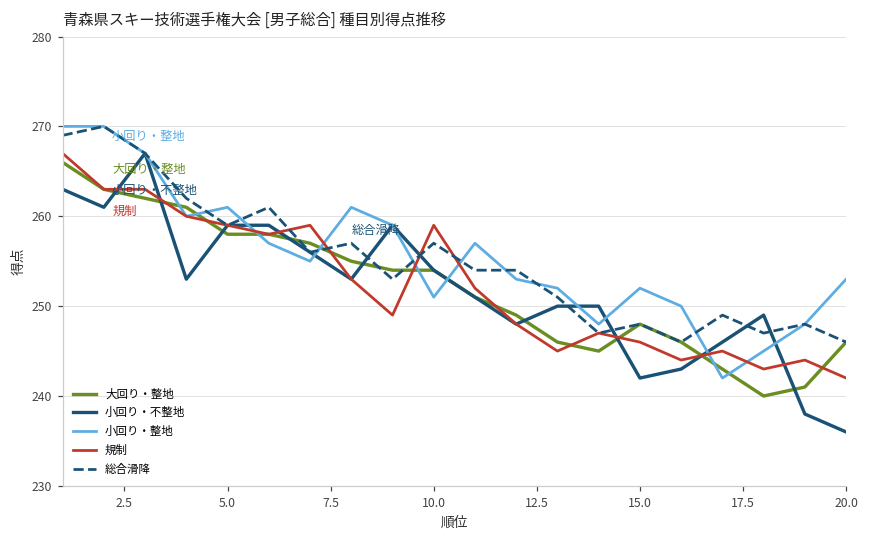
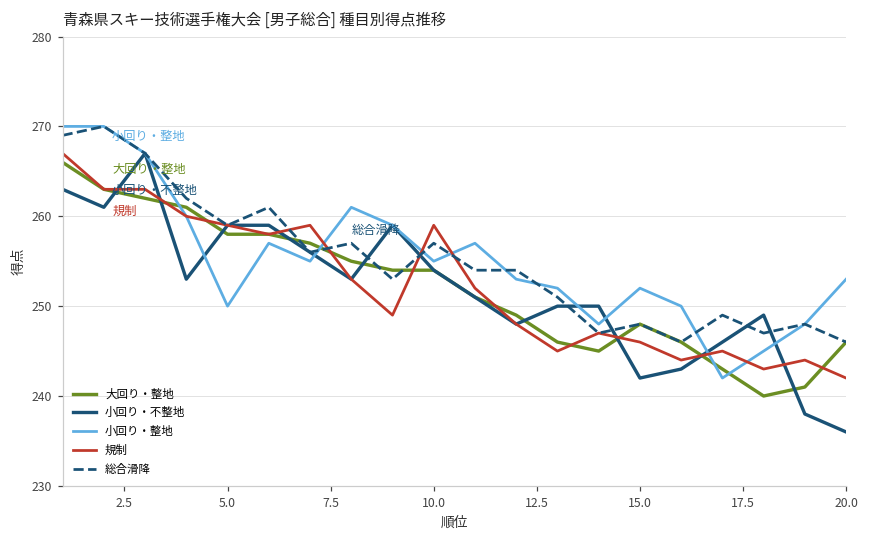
小回り・整地, 5.0: 261 -> 250
小回り・整地, 10.0: 251 -> 255
